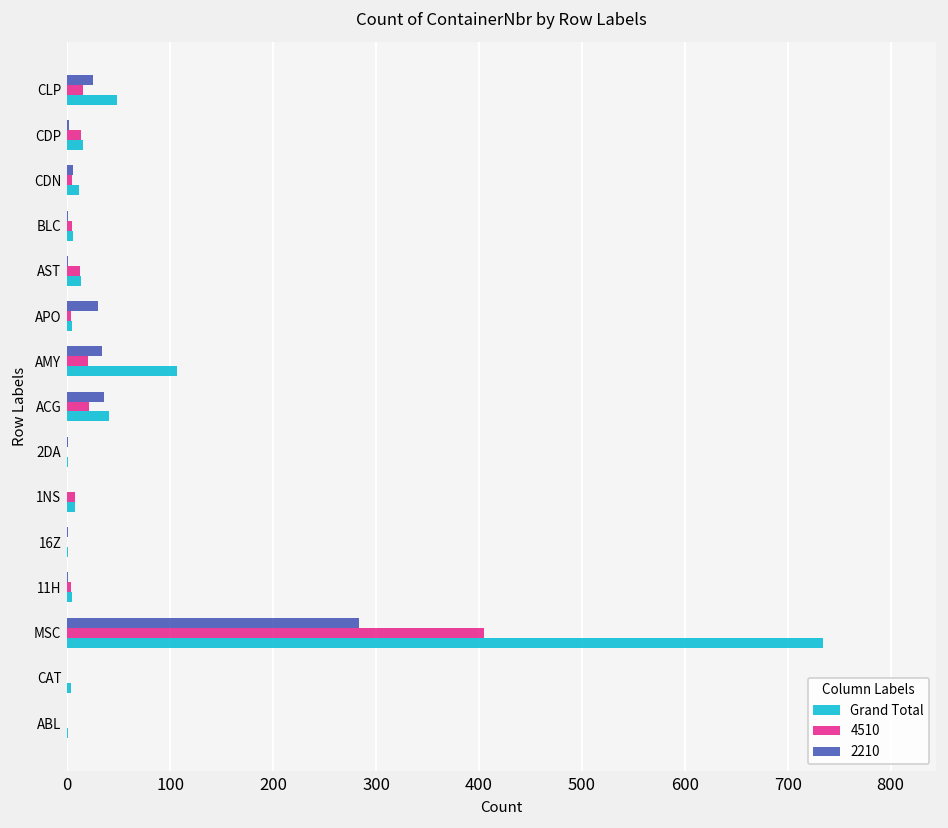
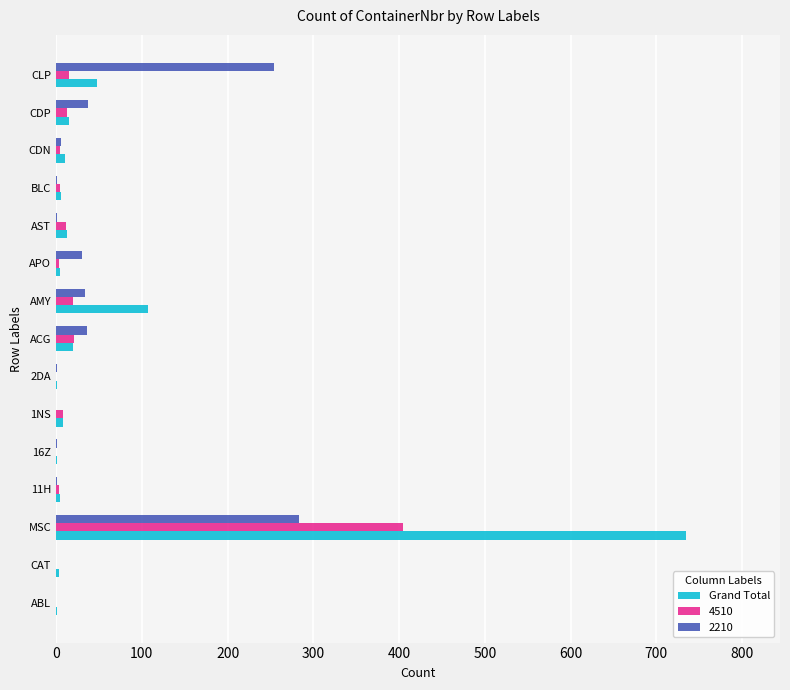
2210, CLP: 30 -> 250
2210, CDP: 0 -> 40
Grand Total, ACG: 40 -> 20
